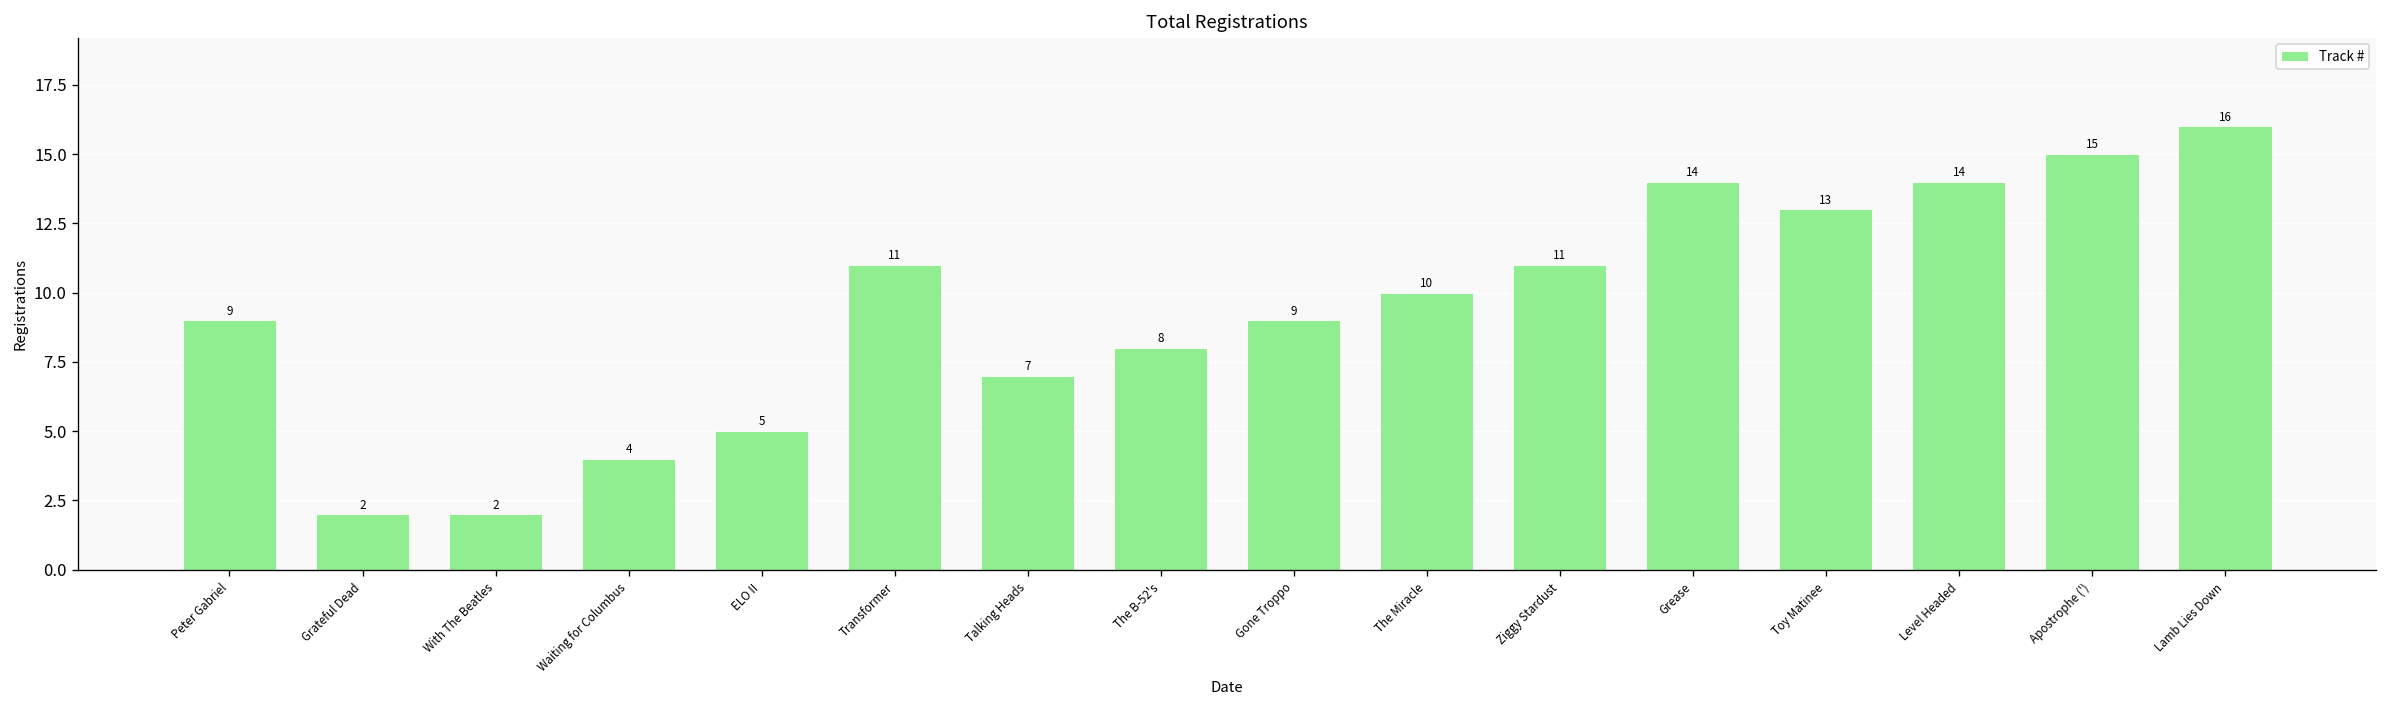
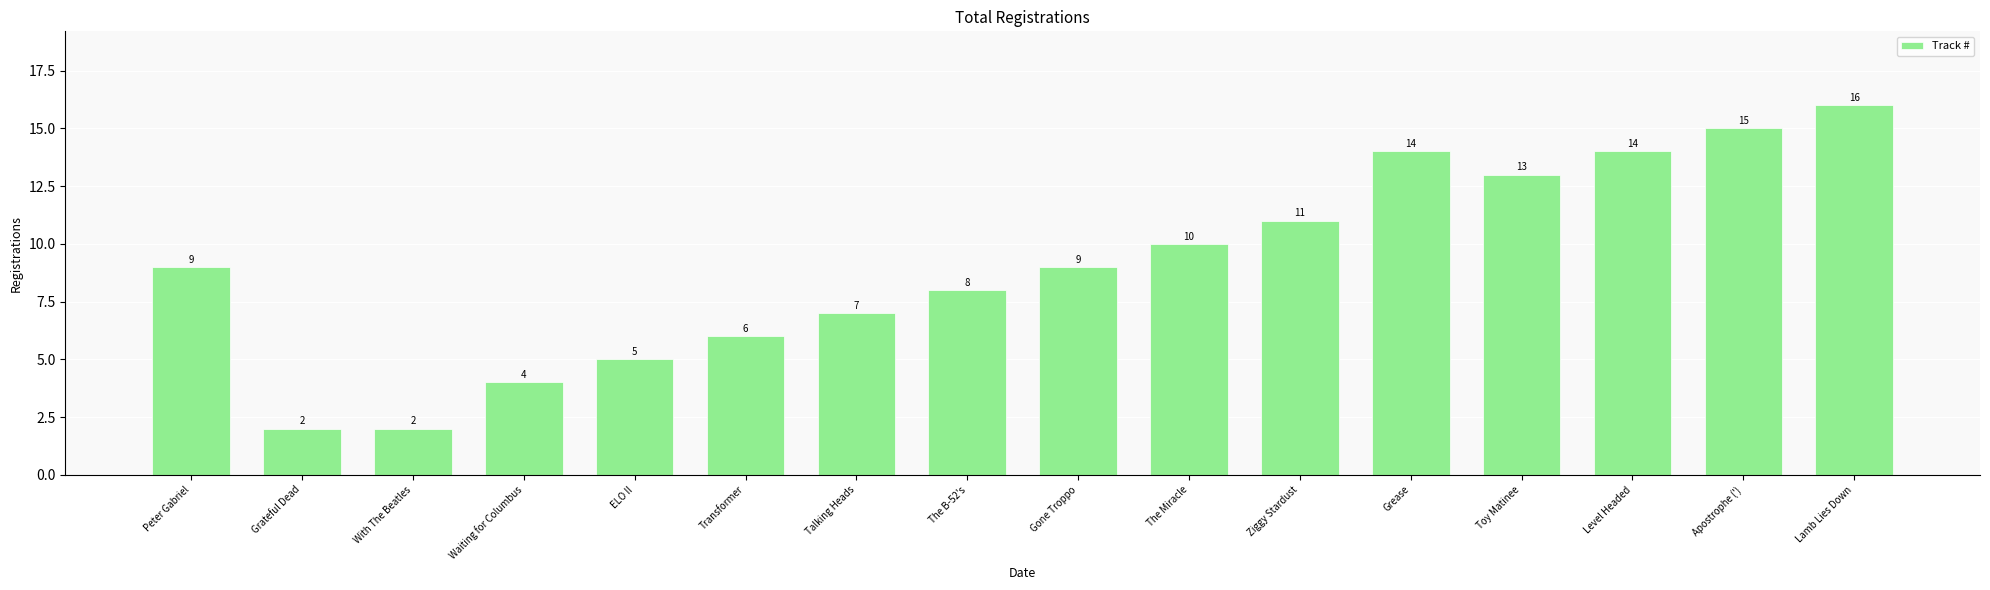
Transformer: 11 -> 6
